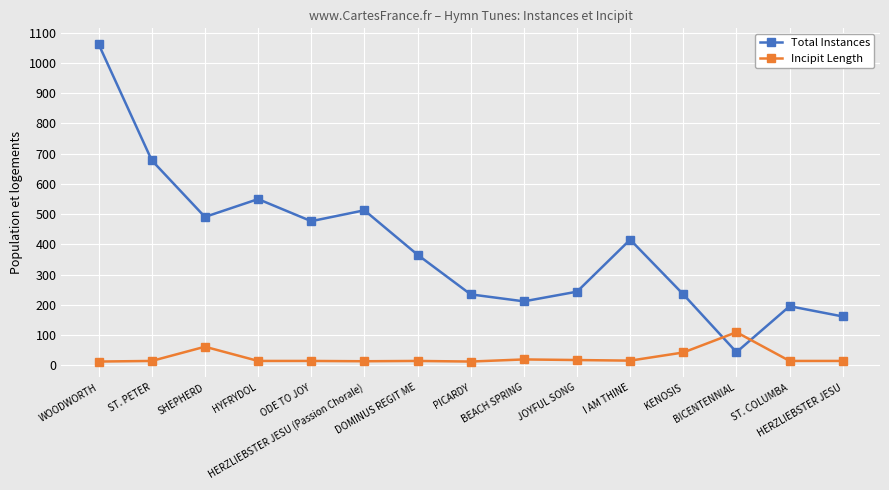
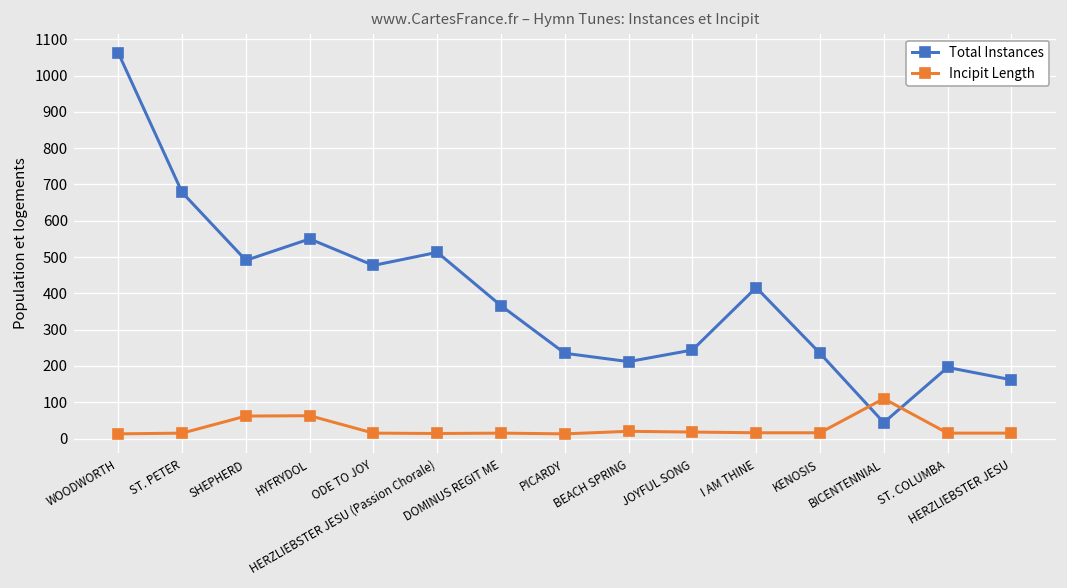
Incipit Length, HYFRYDOL: 20 -> 60
Incipit Length, KENOSIS: 40 -> 20
